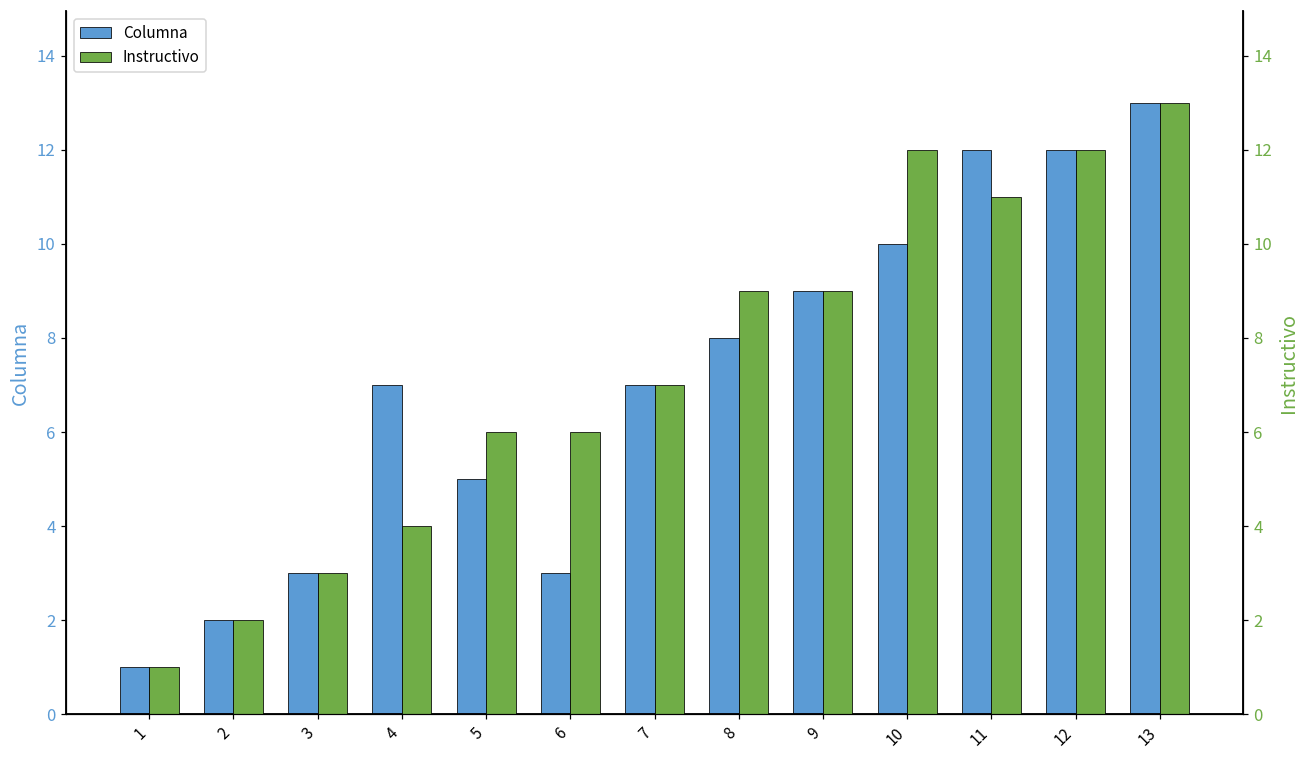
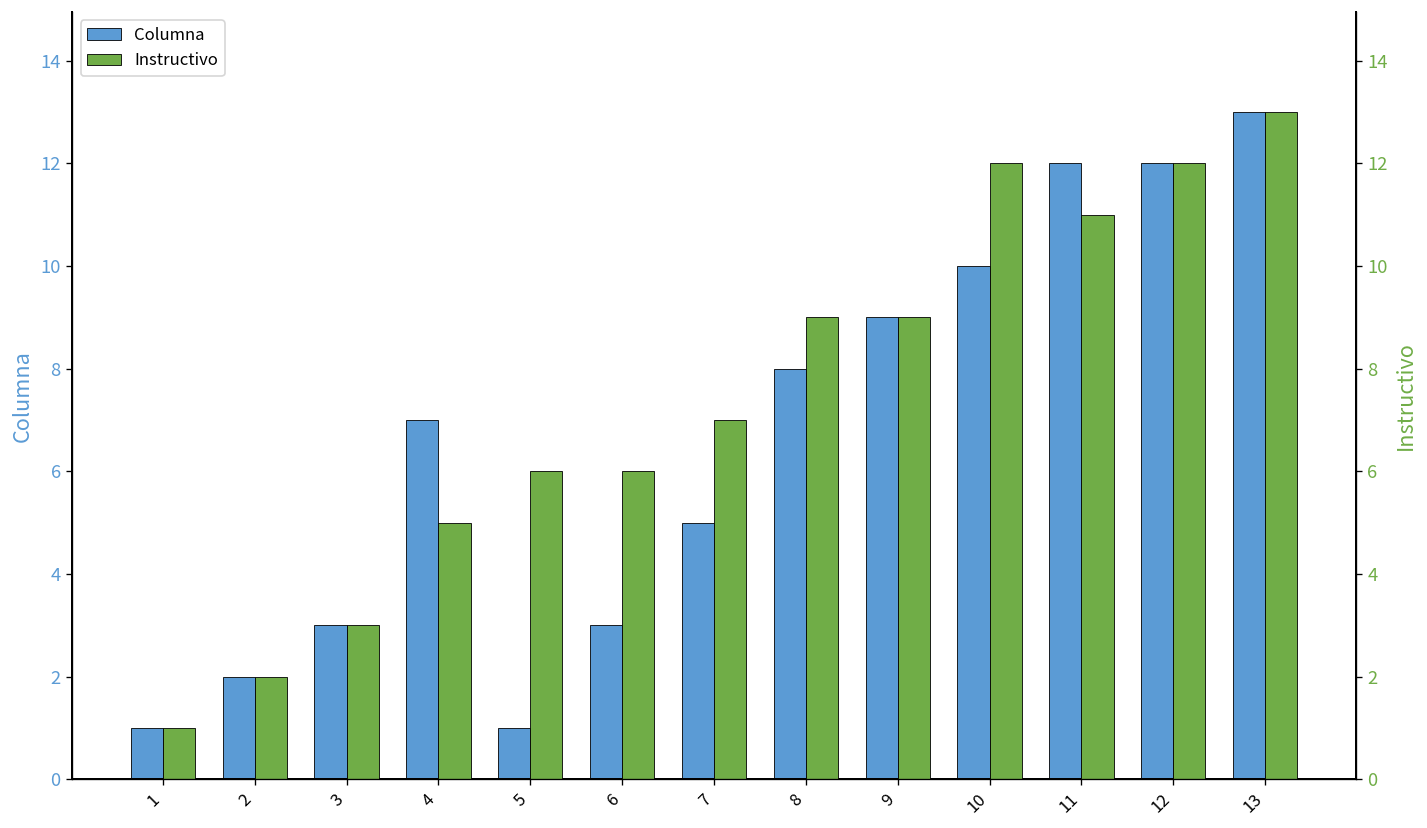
Columna, 5: 5 -> 1
Columna, 7: 7 -> 5
Instructivo, 4: 4 -> 5
